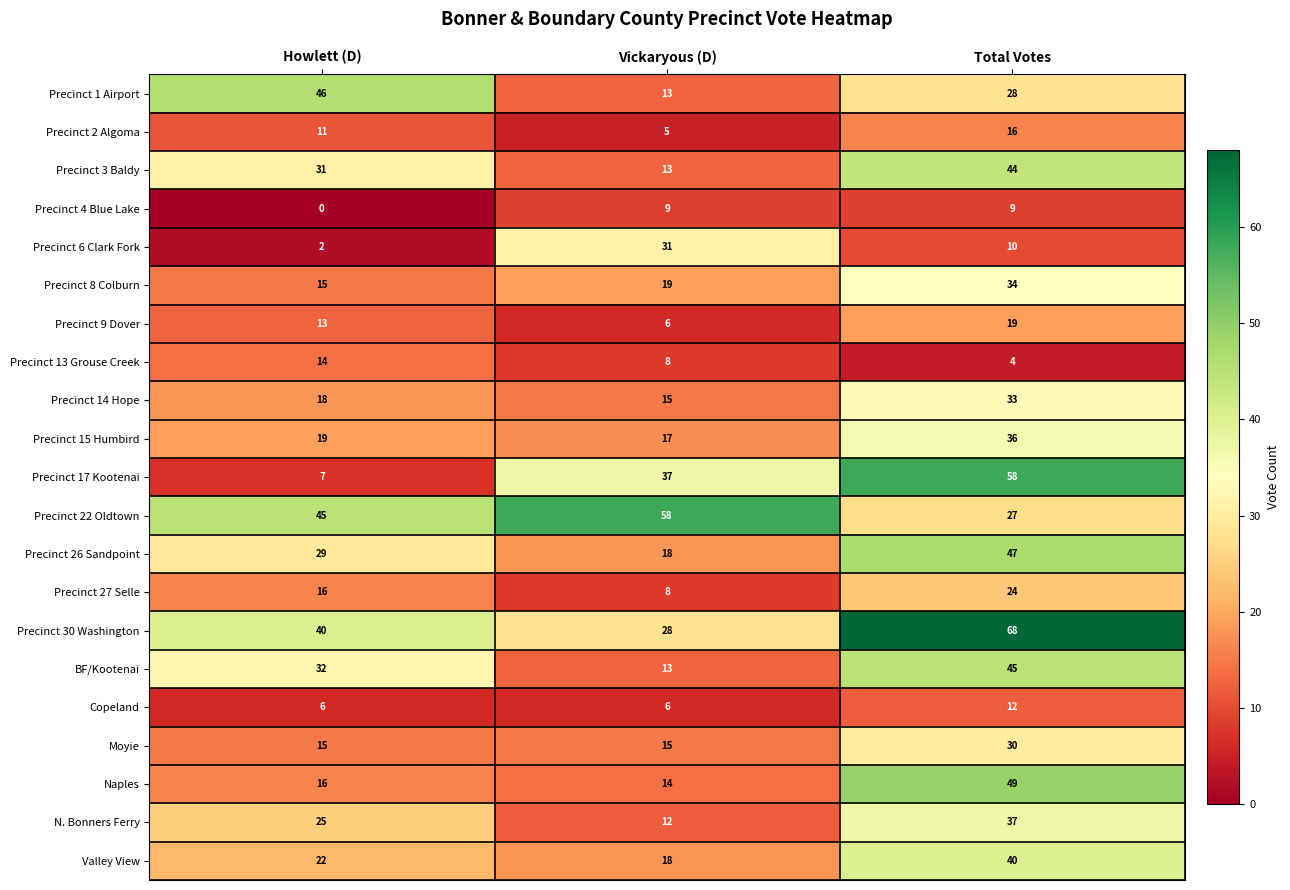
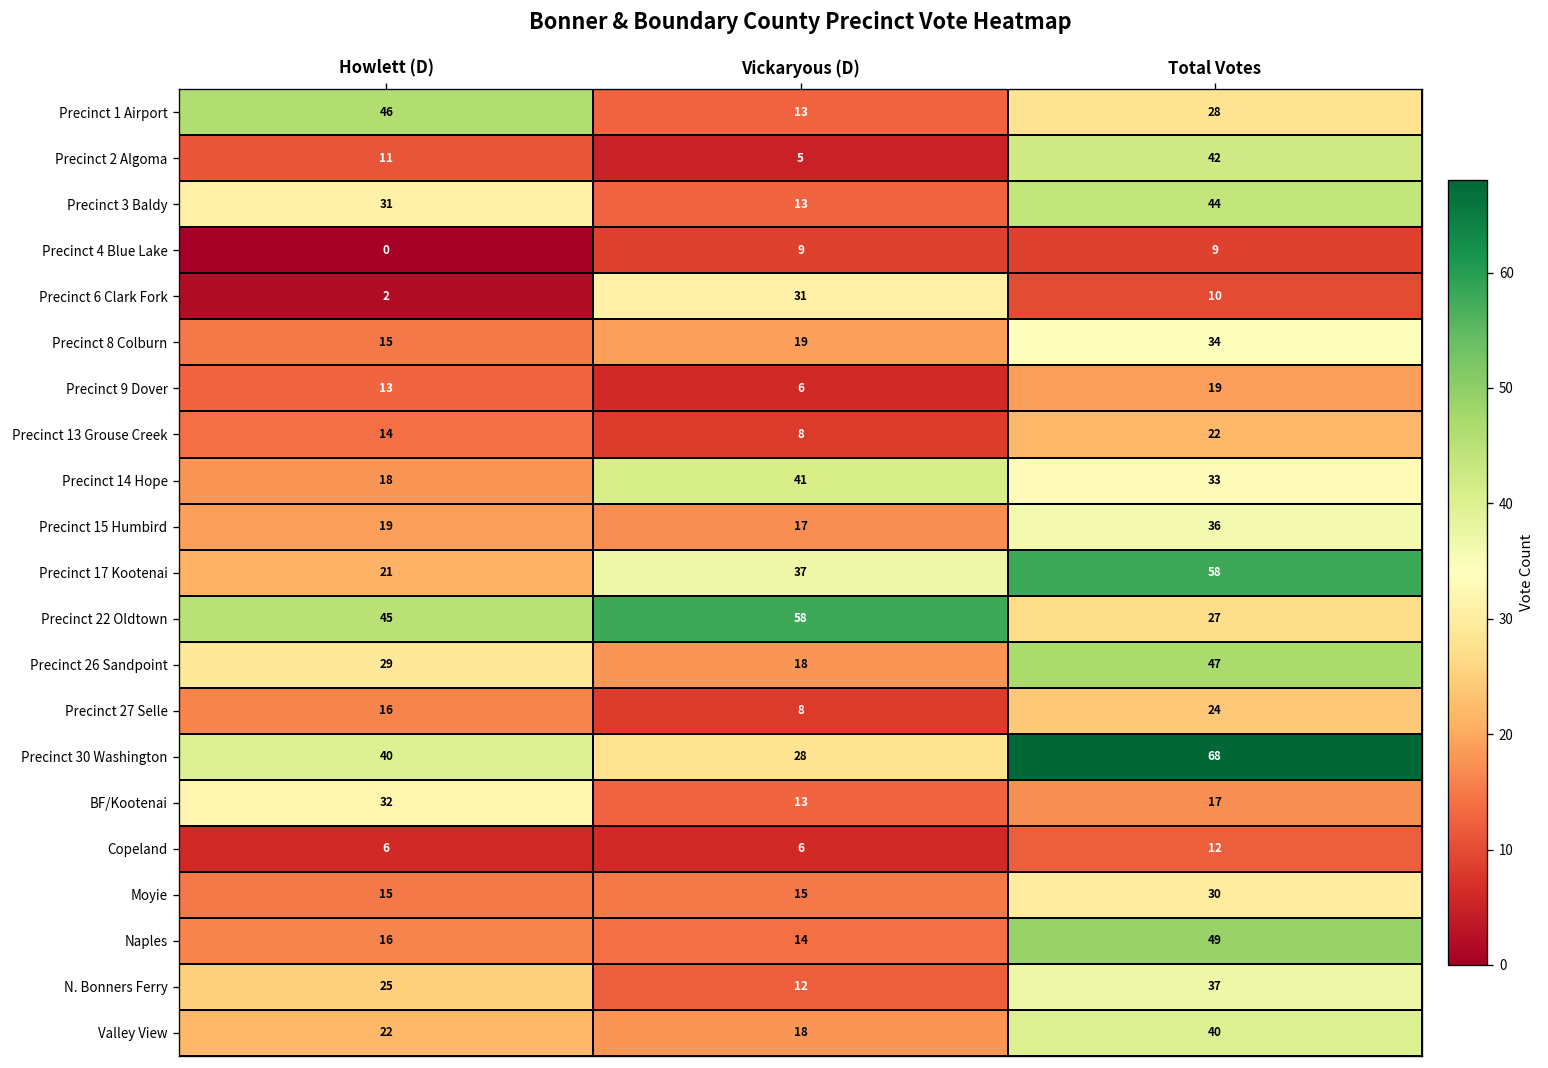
Precinct 2 Algoma, Total Votes: 16 -> 42
Precinct 13 Grouse Creek, Total Votes: 4 -> 22
Precinct 14 Hope, Vickaryous (D): 15 -> 41
Precinct 17 Kootenai, Howlett (D): 7 -> 21
BF/Kootenai, Total Votes: 45 -> 17
